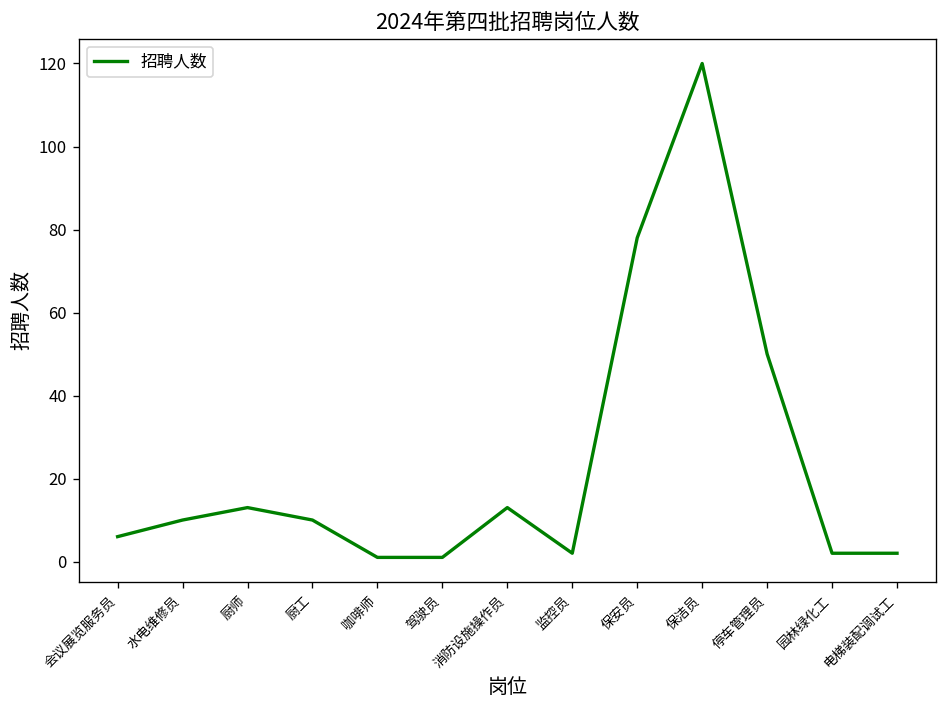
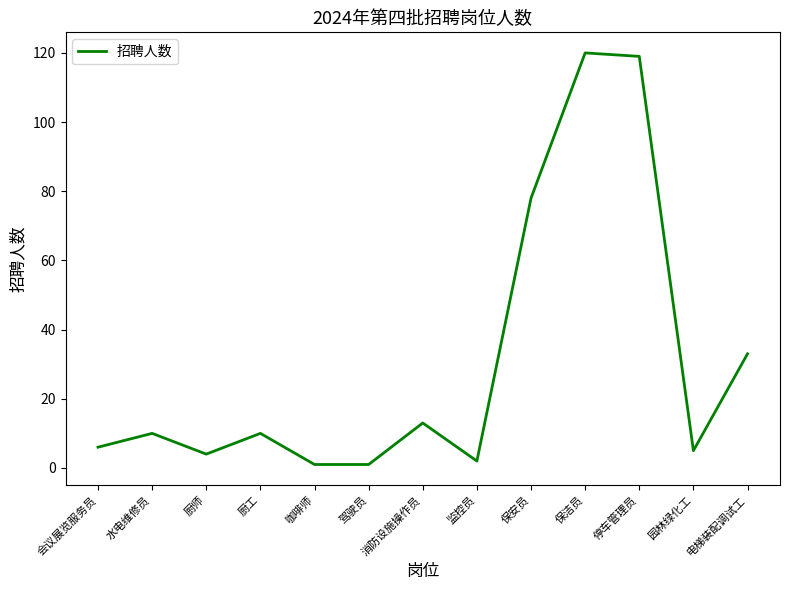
厨师: 13 -> 4
停车管理员: 50 -> 119
园林绿化工: 2 -> 5
电梯装配调试工: 2 -> 33
